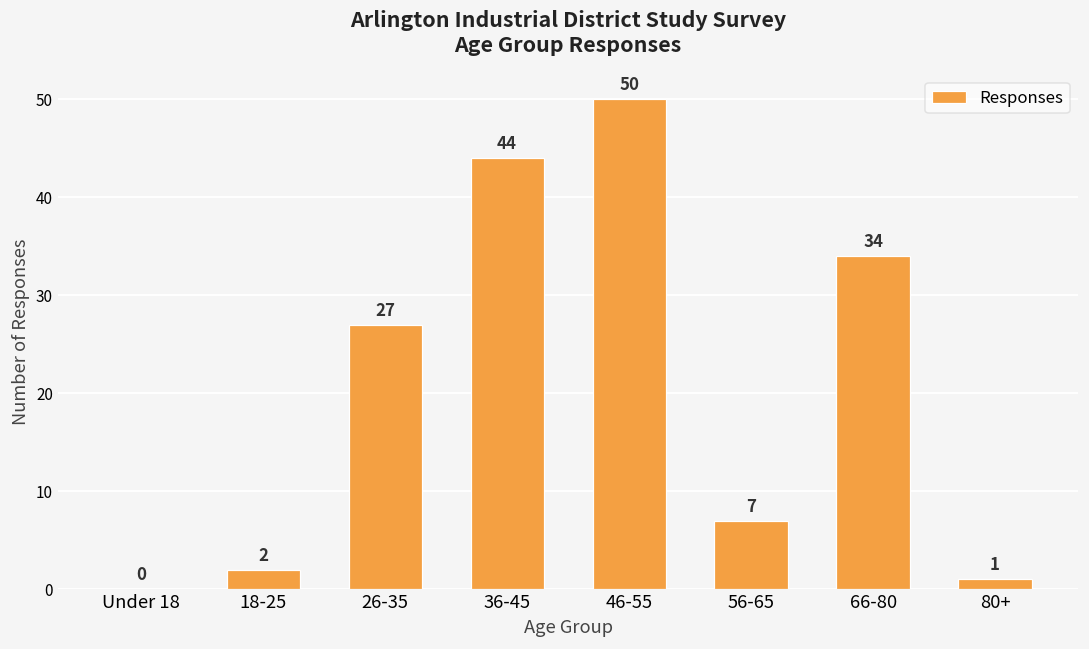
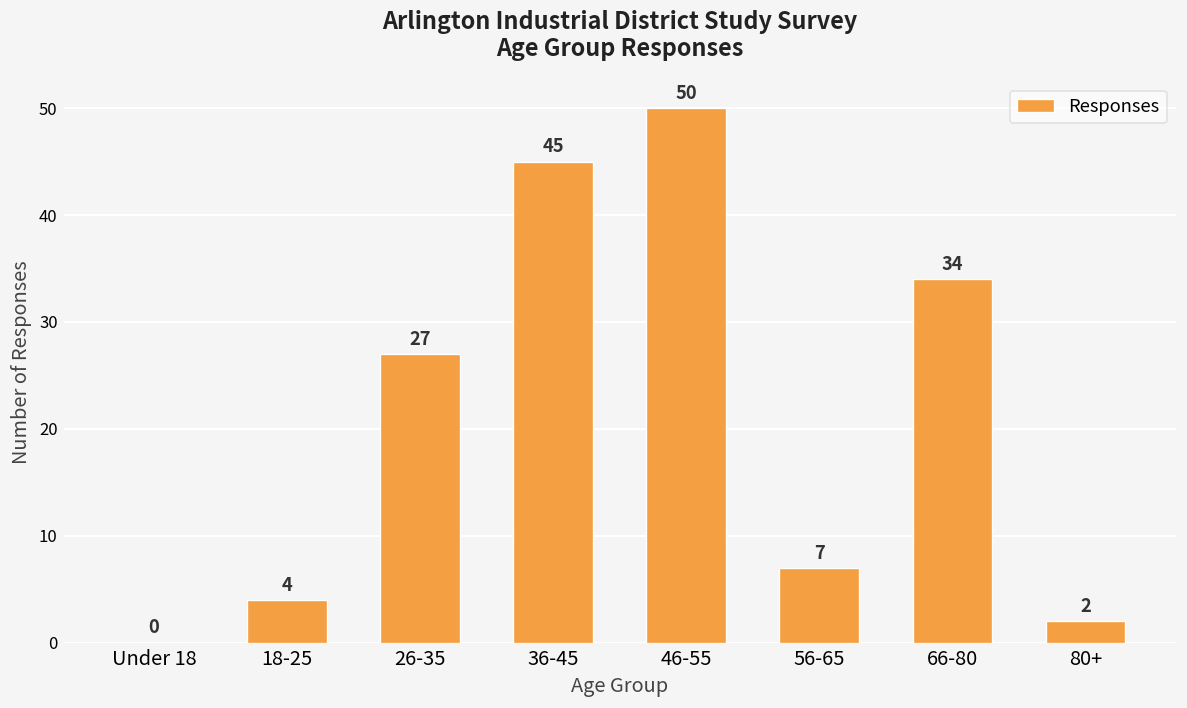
18-25: 2 -> 4
36-45: 44 -> 45
80+: 1 -> 2
